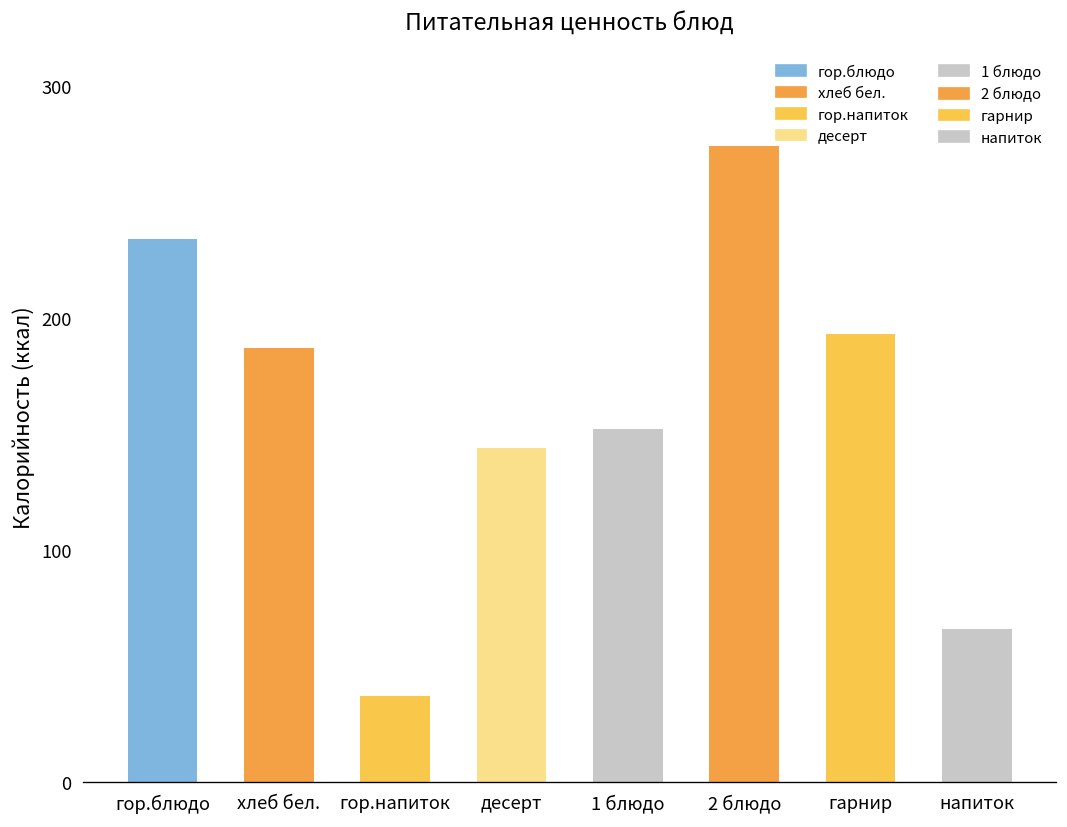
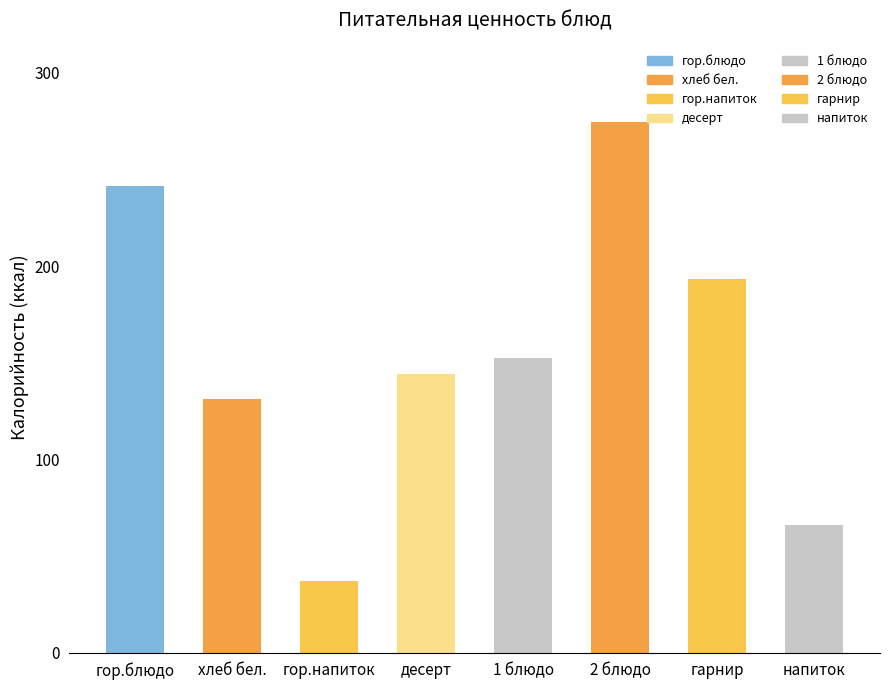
гор.блюдо: 234 -> 241
хлеб бел.: 187 -> 131
